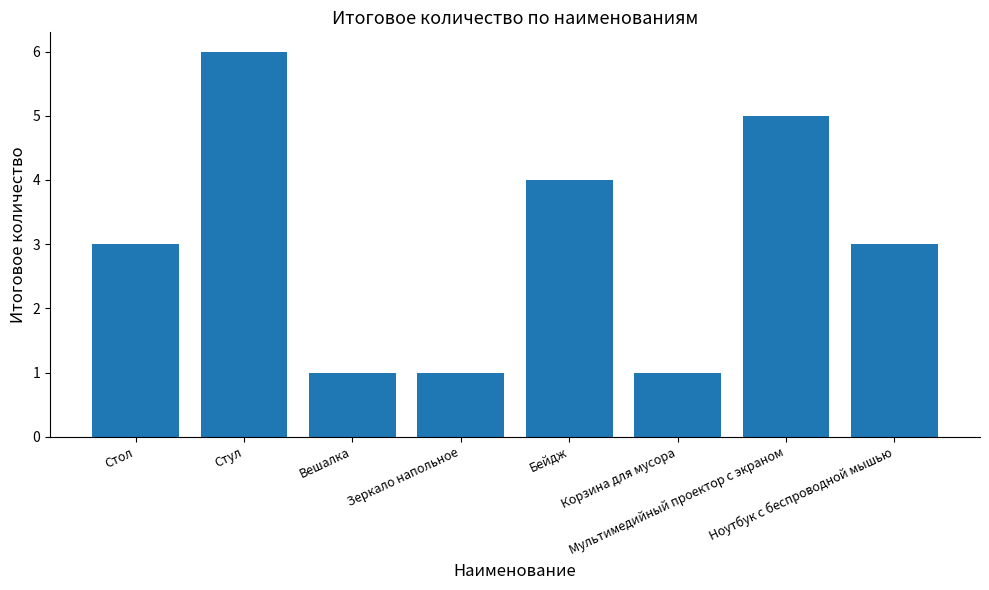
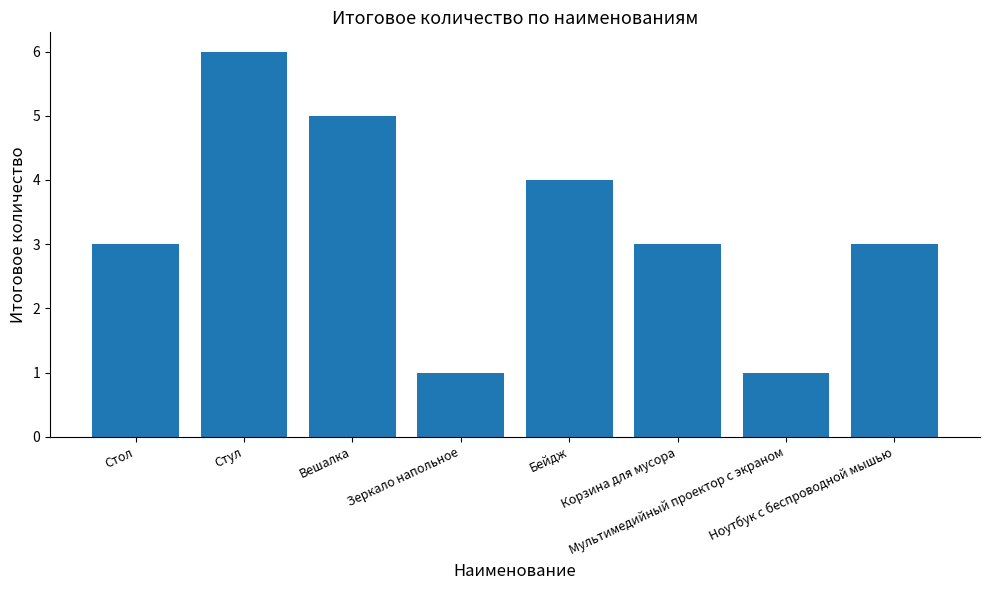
Вешалка: 1 -> 5
Корзина для мусора: 1 -> 3
Мультимедийный проектор с экраном: 5 -> 1
